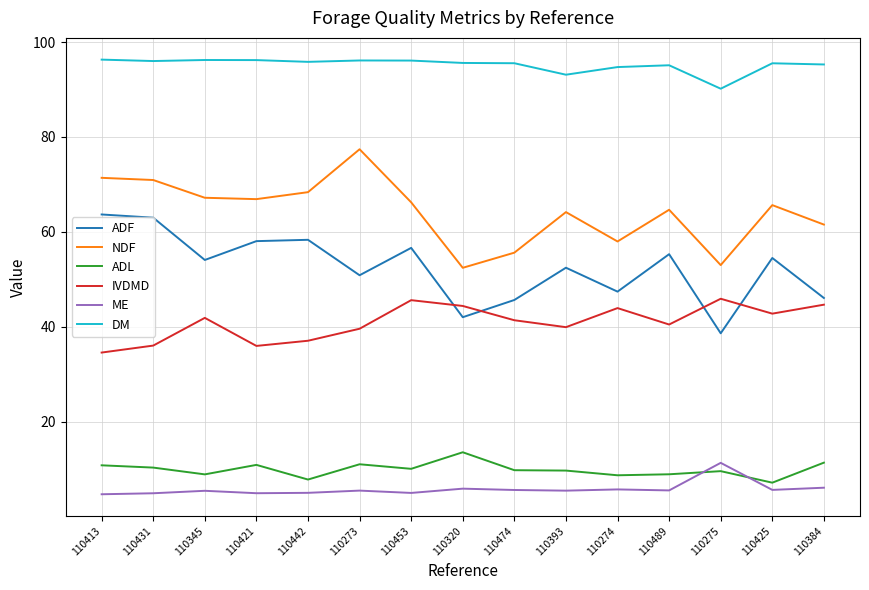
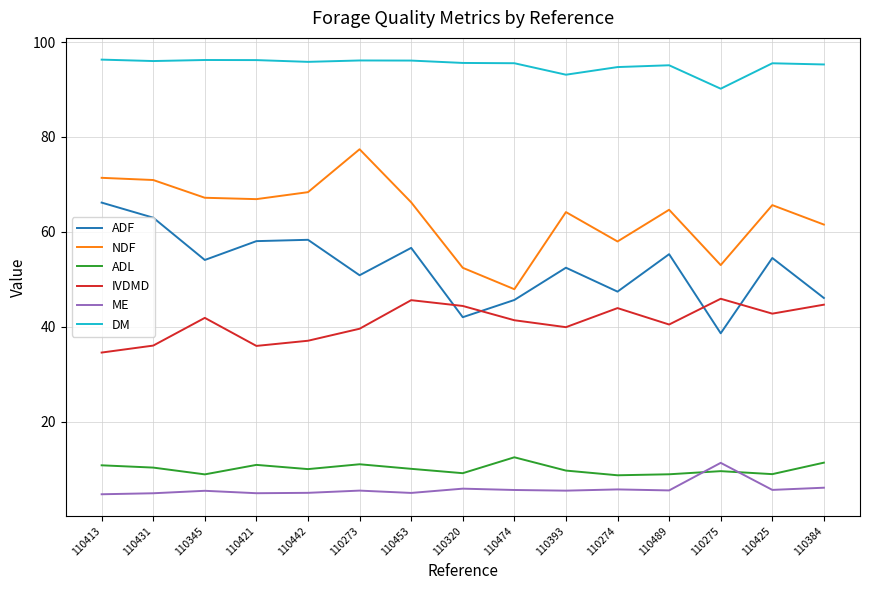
ADF, 110413: 64 -> 66
ADL, 110442: 8 -> 10
ADL, 110320: 14 -> 9
NDF, 110474: 56 -> 48
ADL, 110474: 10 -> 12
ADL, 110425: 7 -> 9
